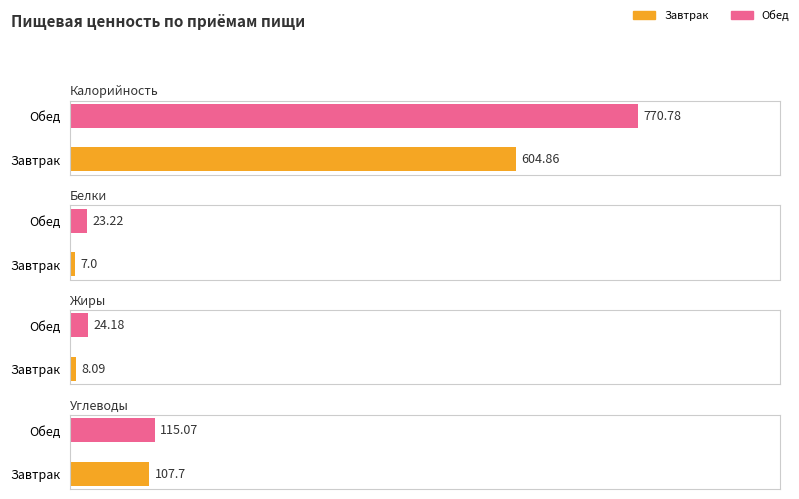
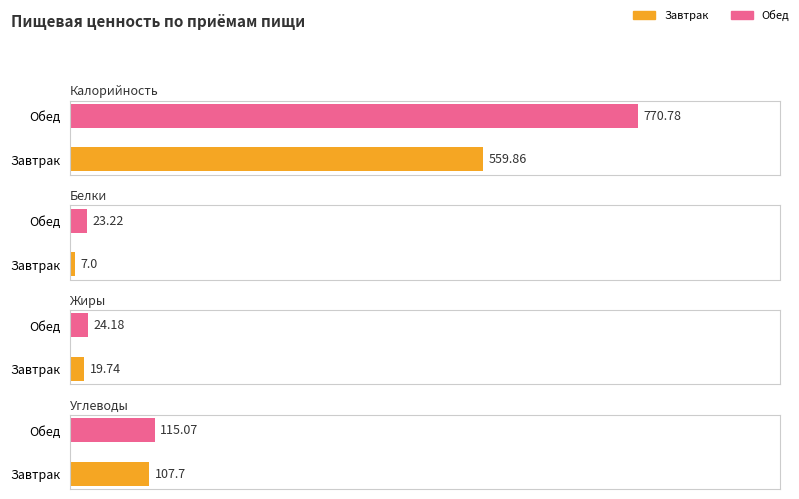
Калорийность, Завтрак: 604.86 -> 559.86
Жиры, Завтрак: 8.09 -> 19.74
